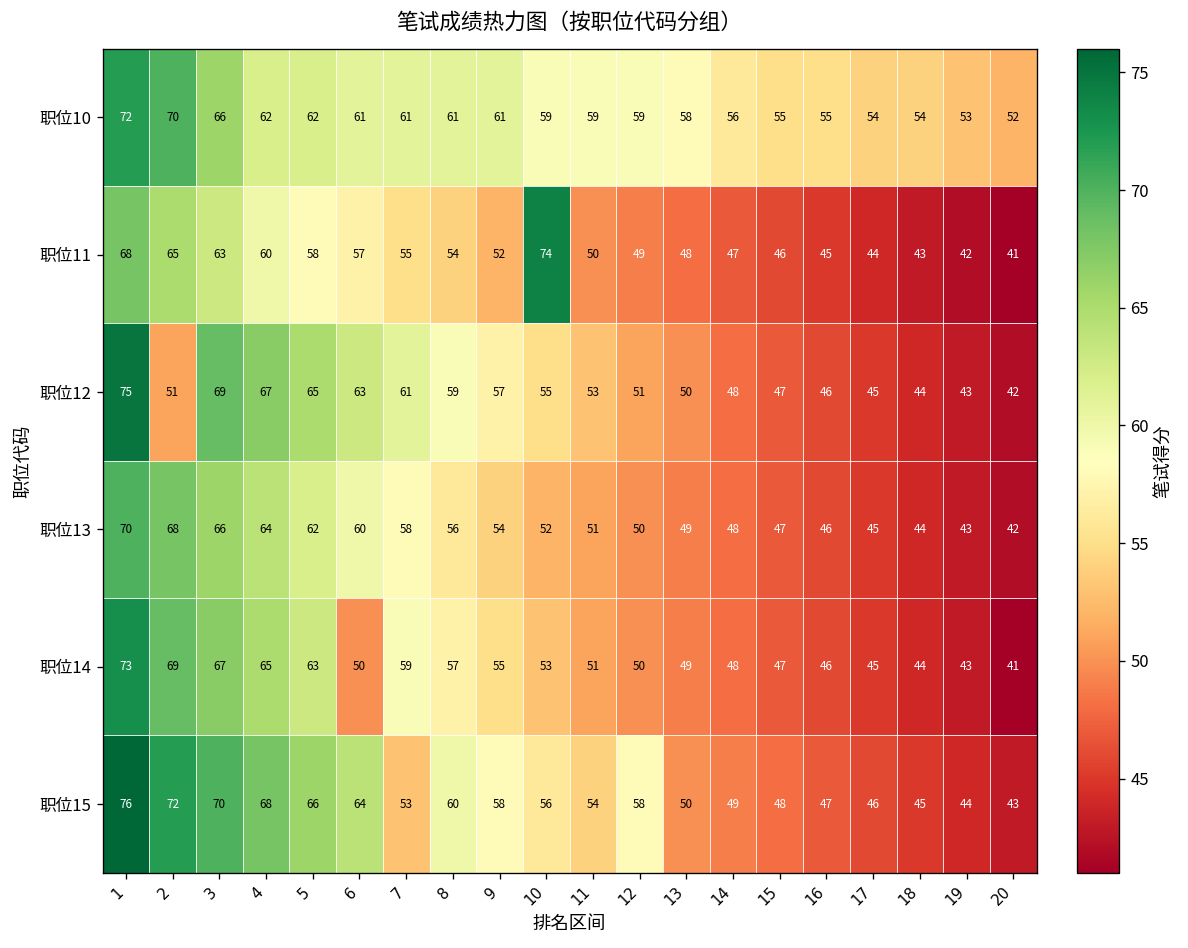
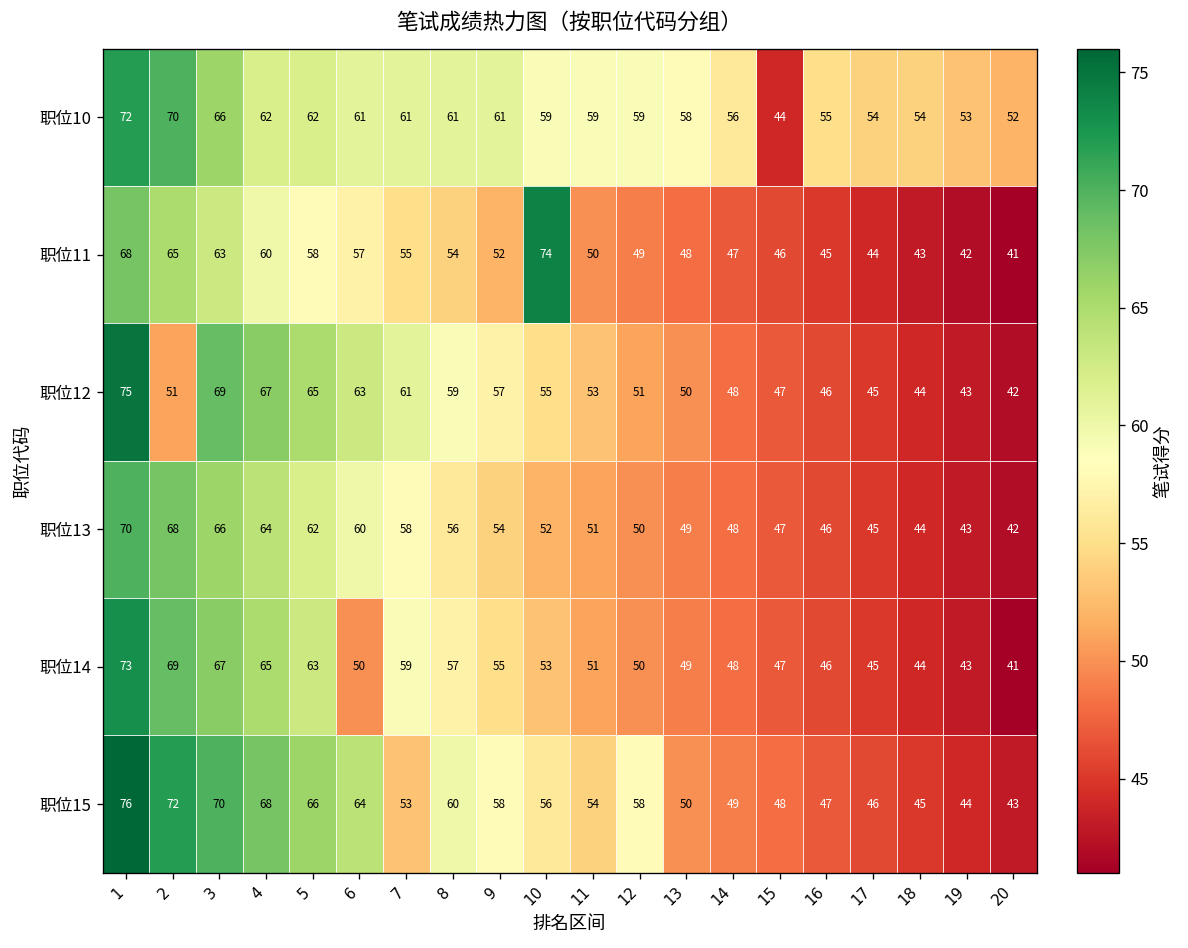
职位10, 15: 55 -> 44
